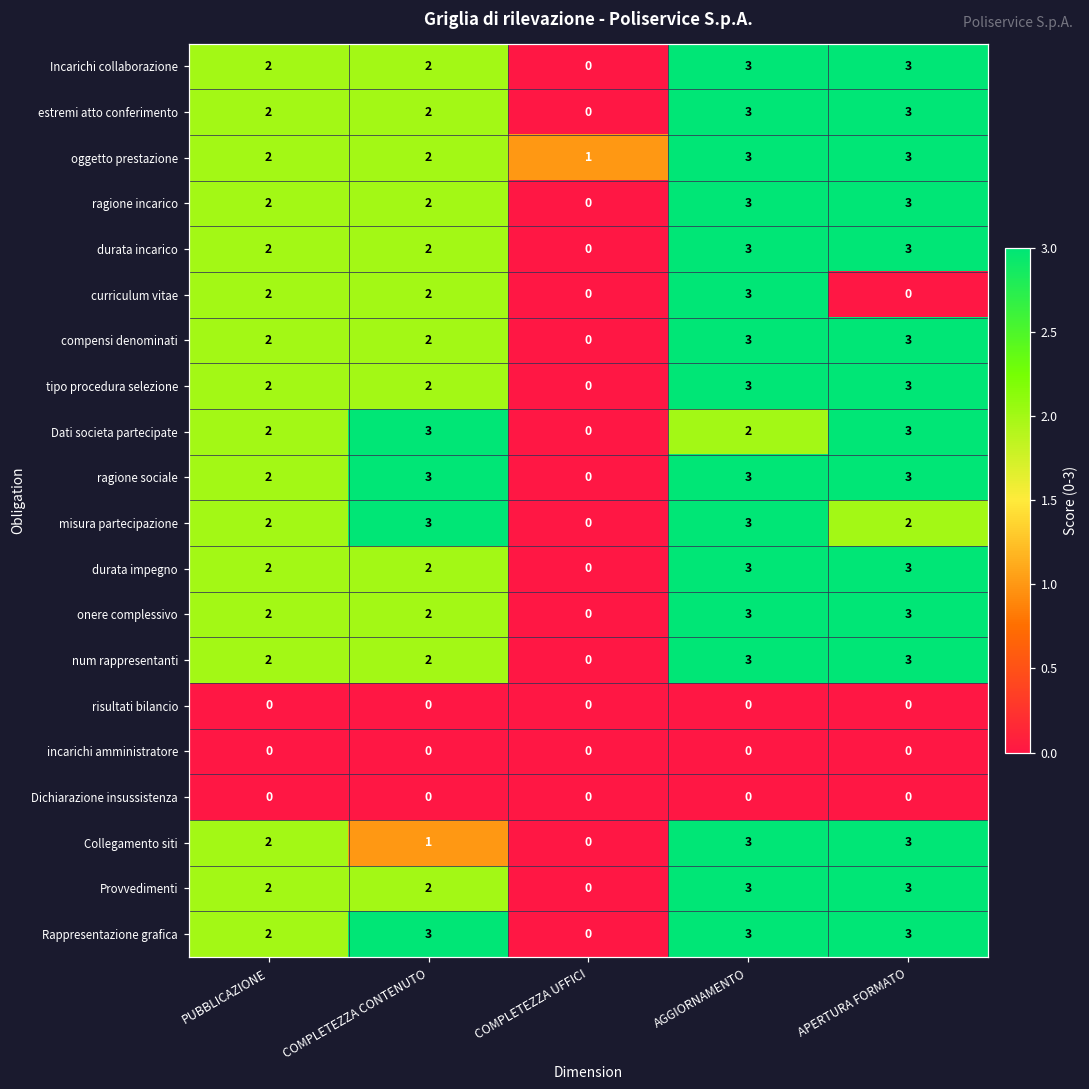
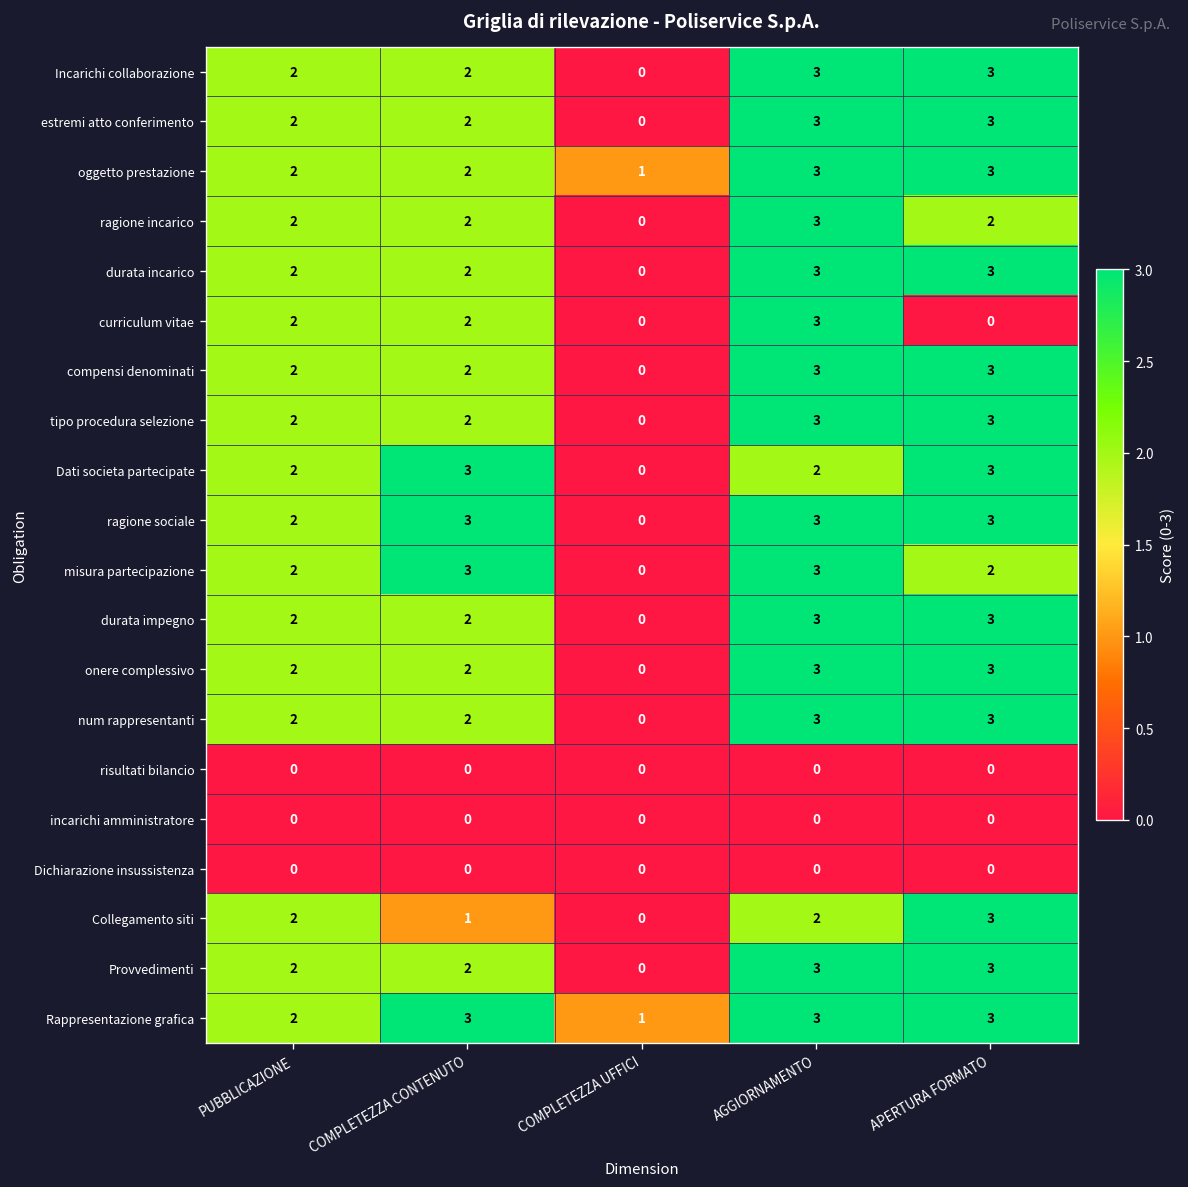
ragione incarico, APERTURA FORMATO: 3 -> 2
Collegamento siti, AGGIORNAMENTO: 3 -> 2
Rappresentazione grafica, COMPLETEZZA UFFICI: 0 -> 1
